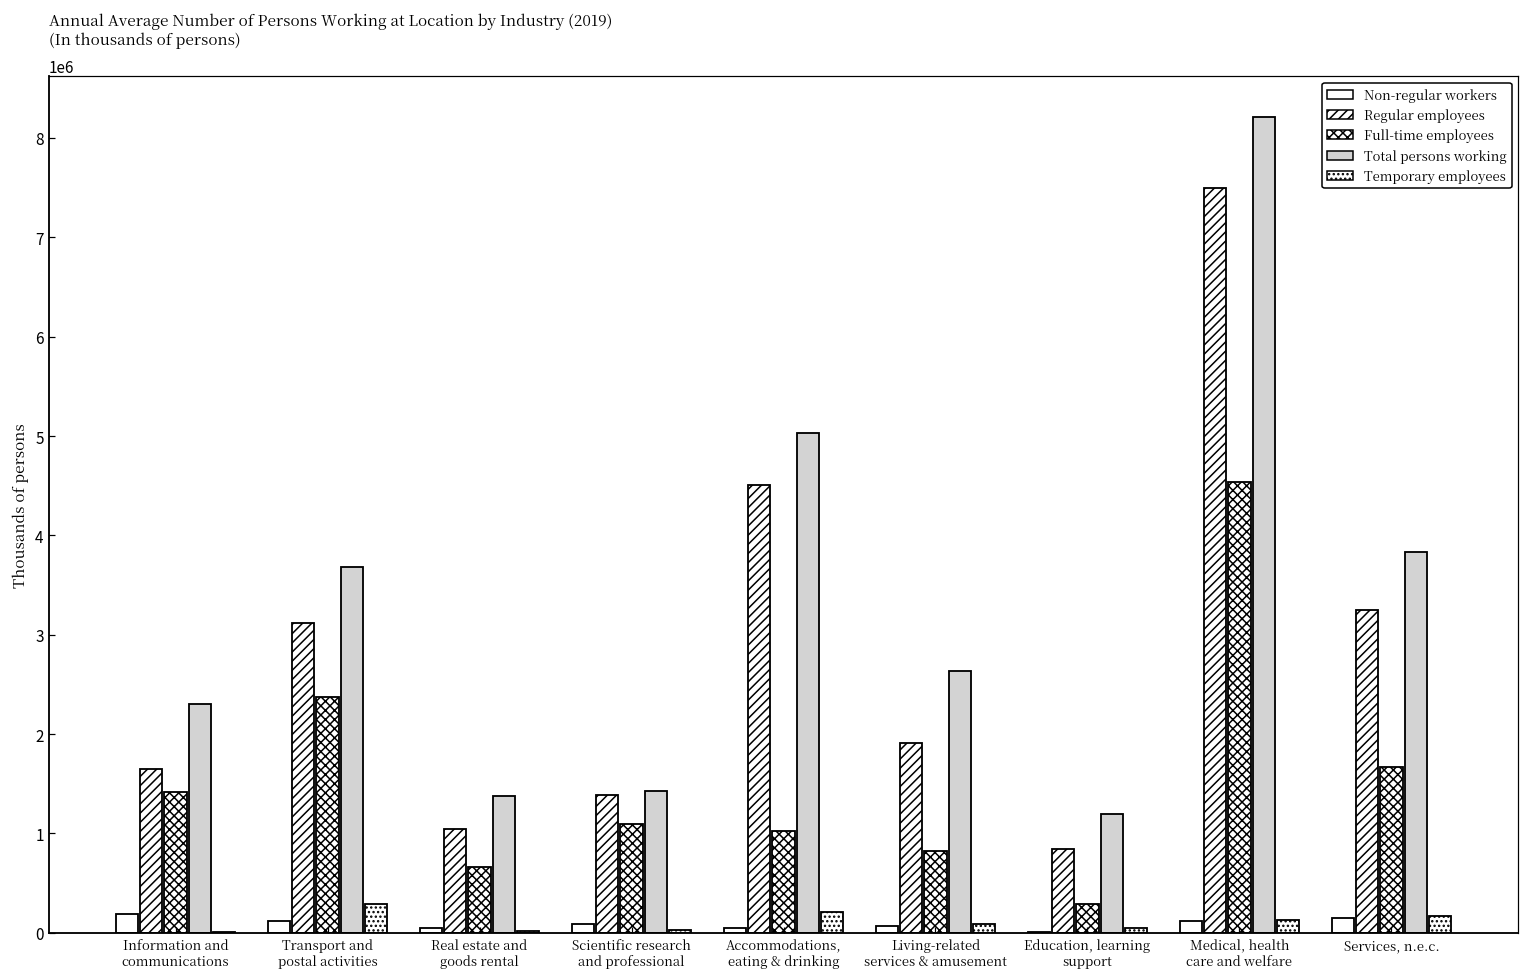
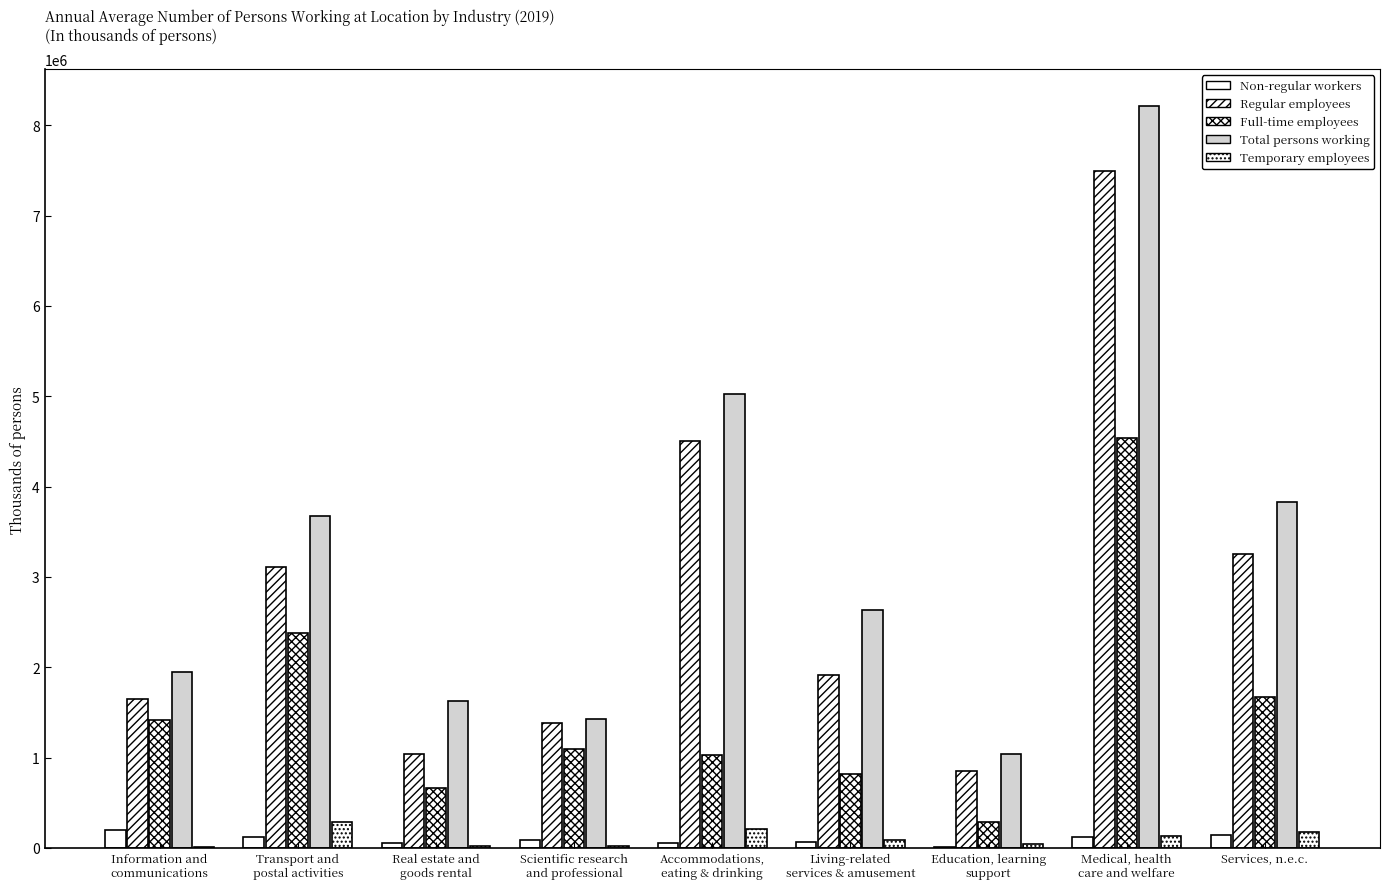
Total persons working, Information and communications: 2300000 -> 1900000
Total persons working, Real estate and goods rental: 1400000 -> 1600000
Total persons working, Education, learning support: 1200000 -> 1000000
